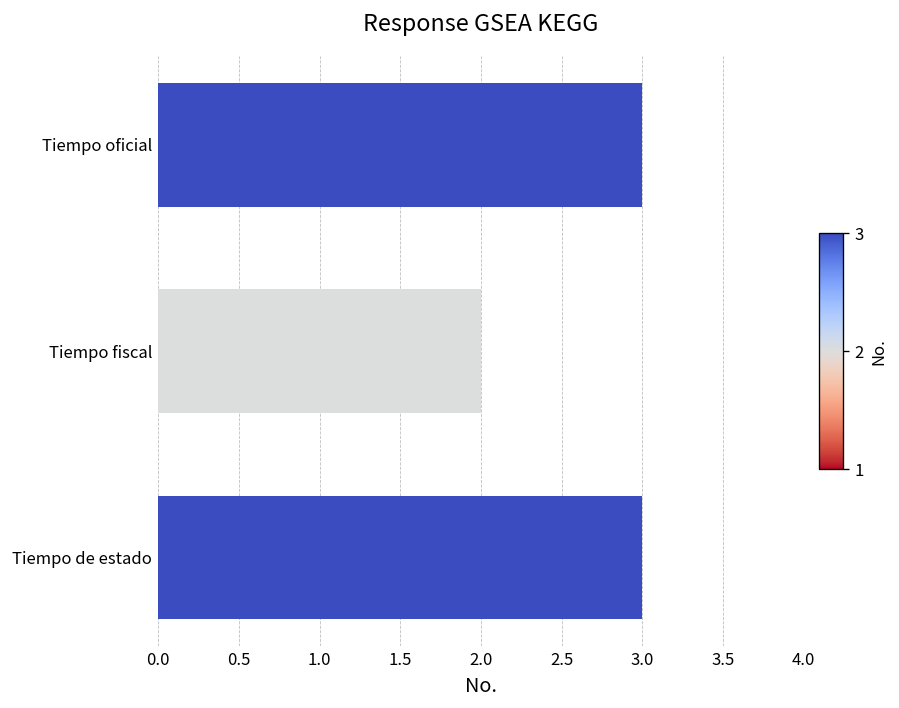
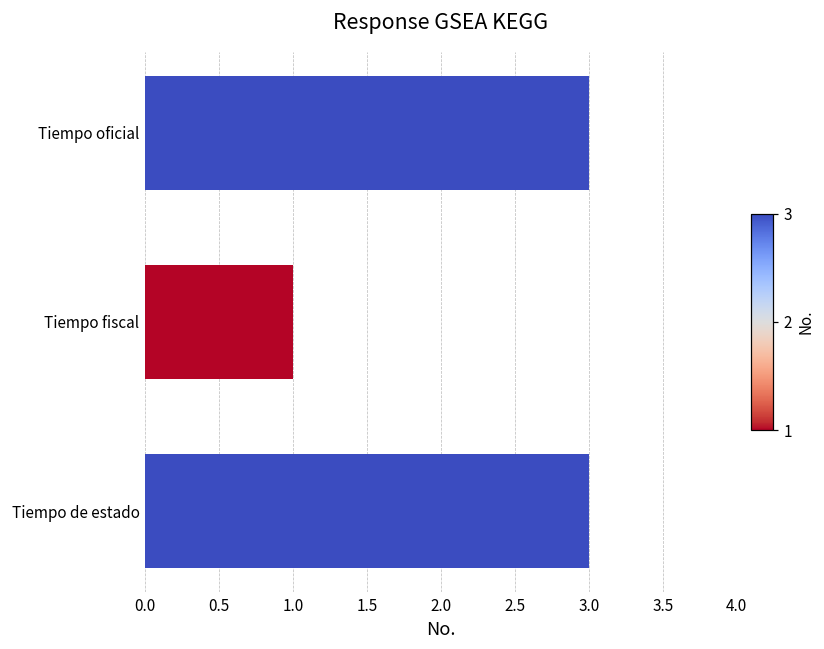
Tiempo fiscal: 2 -> 1
